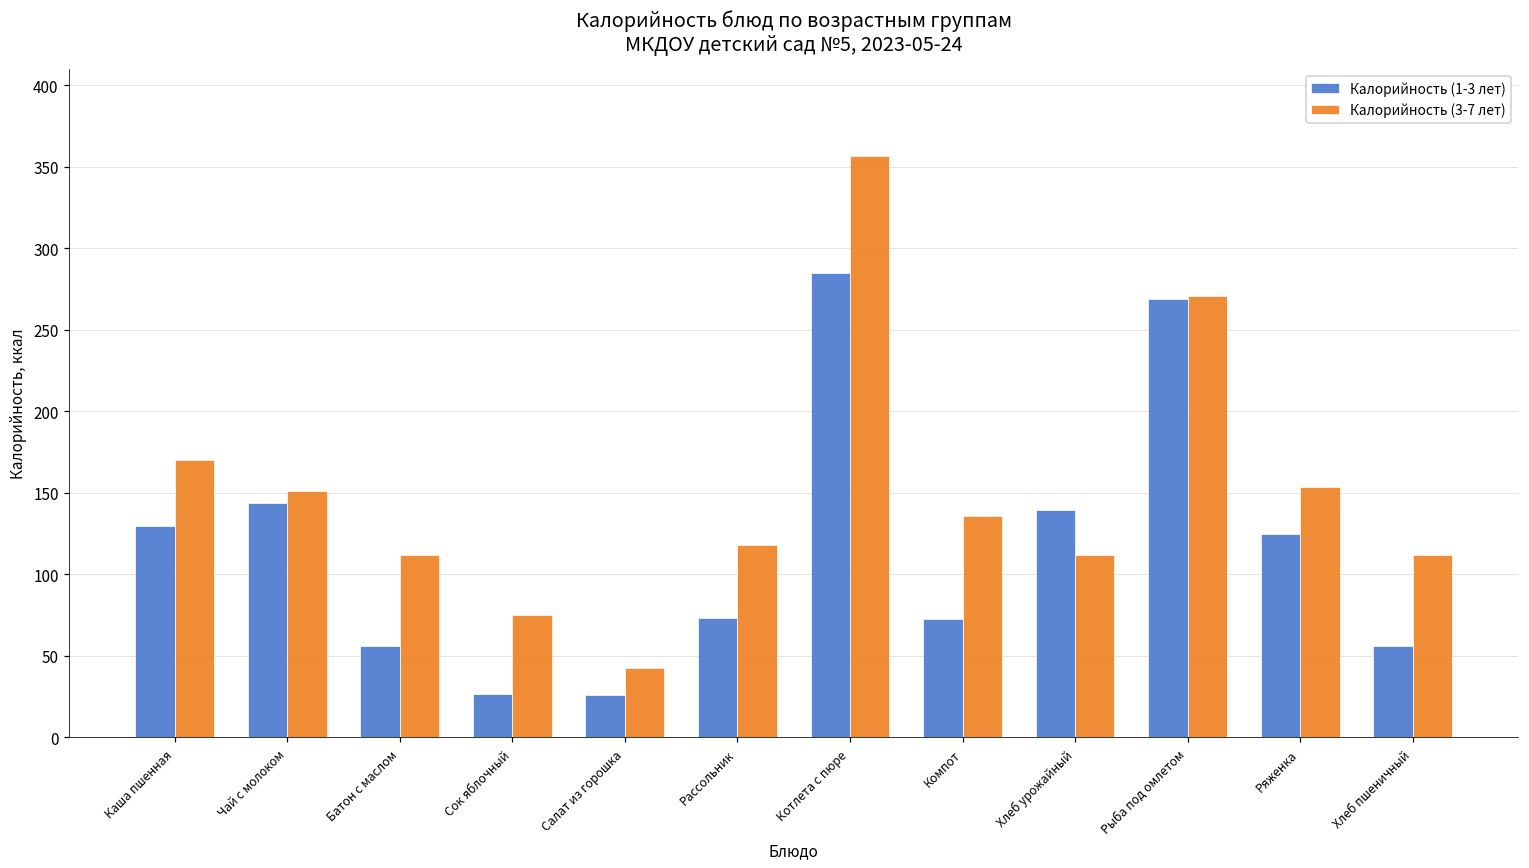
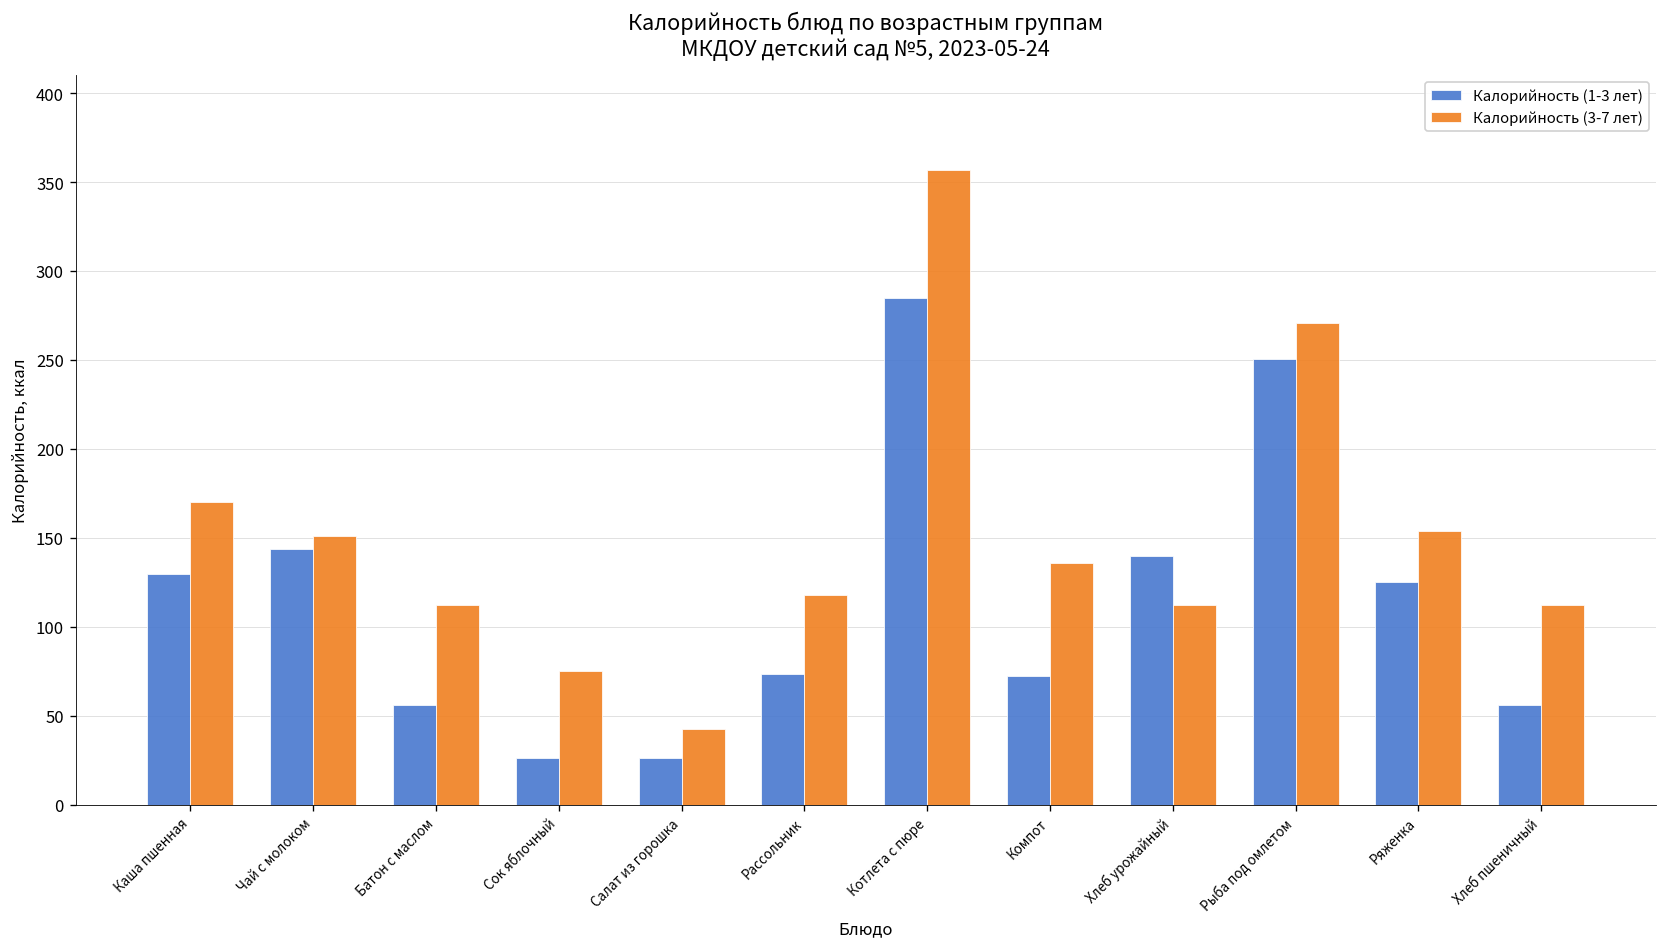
Калорийность (1-3 лет), Рыба под омлетом: 269 -> 251
